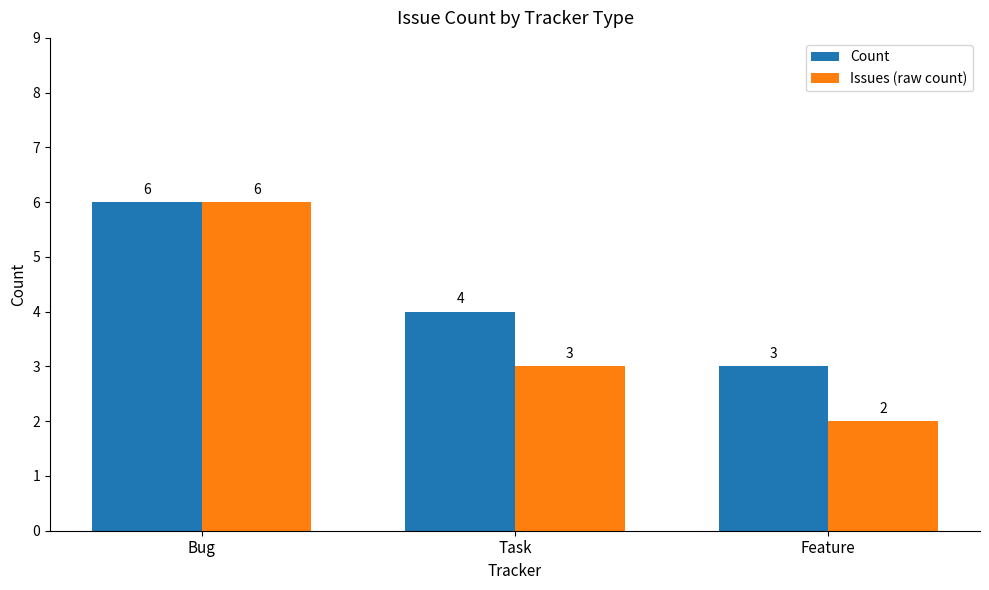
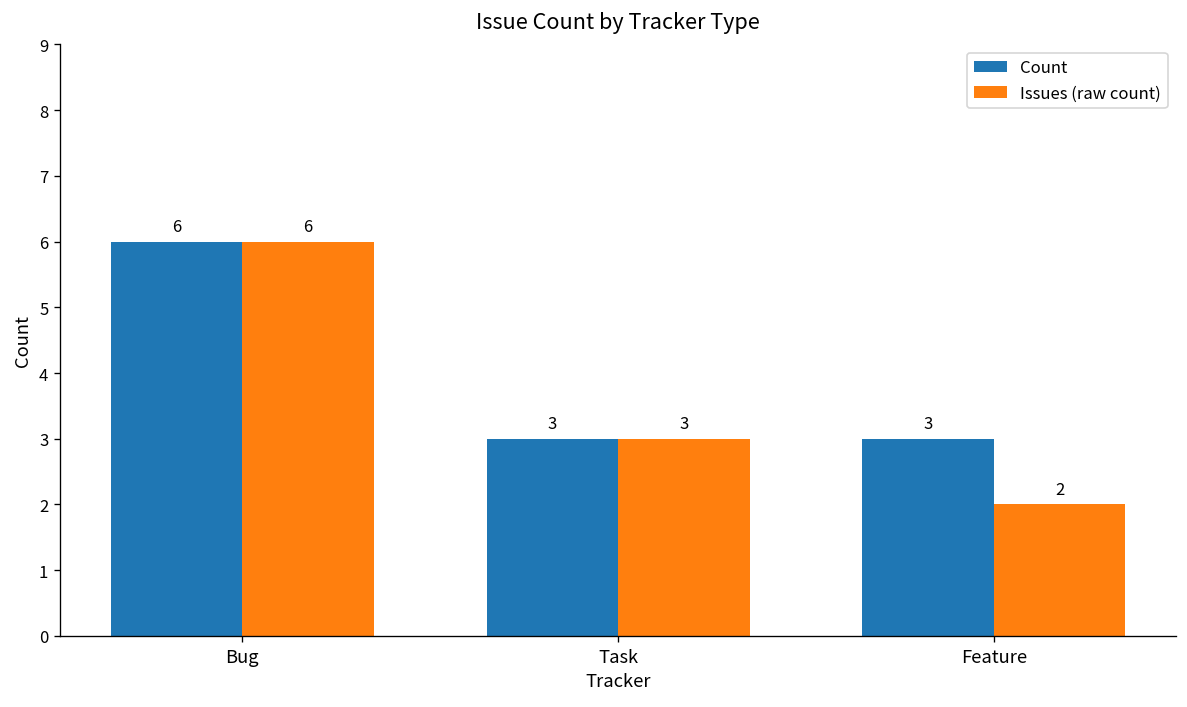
Count, Task: 4 -> 3
